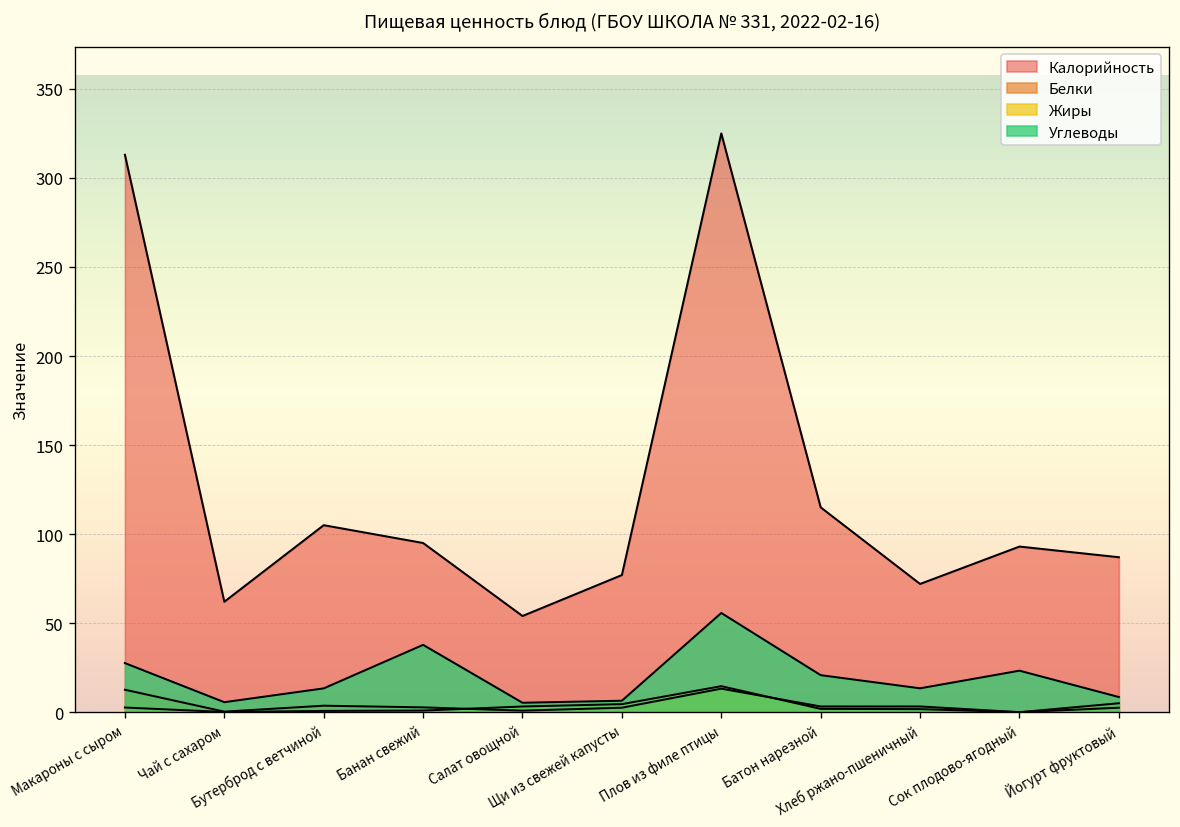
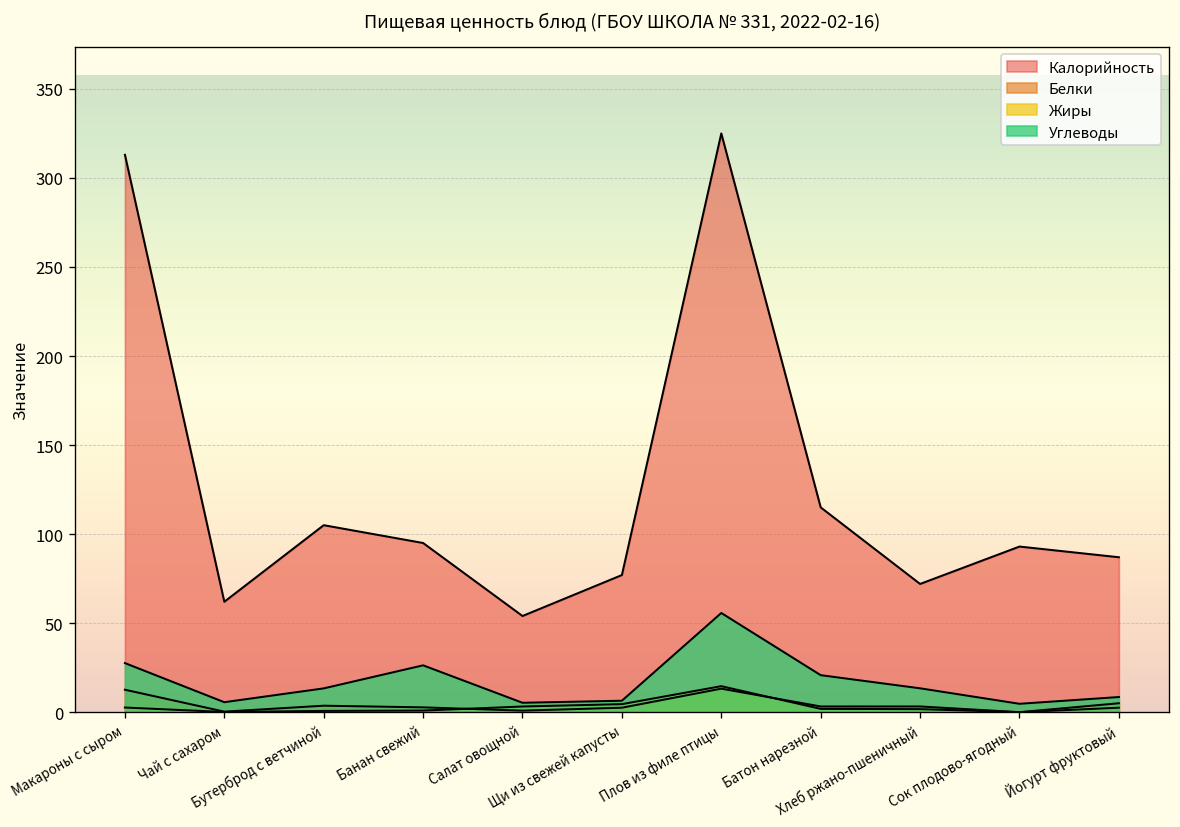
Углеводы, Банан свежий: 38 -> 26
Углеводы, Сок плодово-ягодный: 23 -> 5
